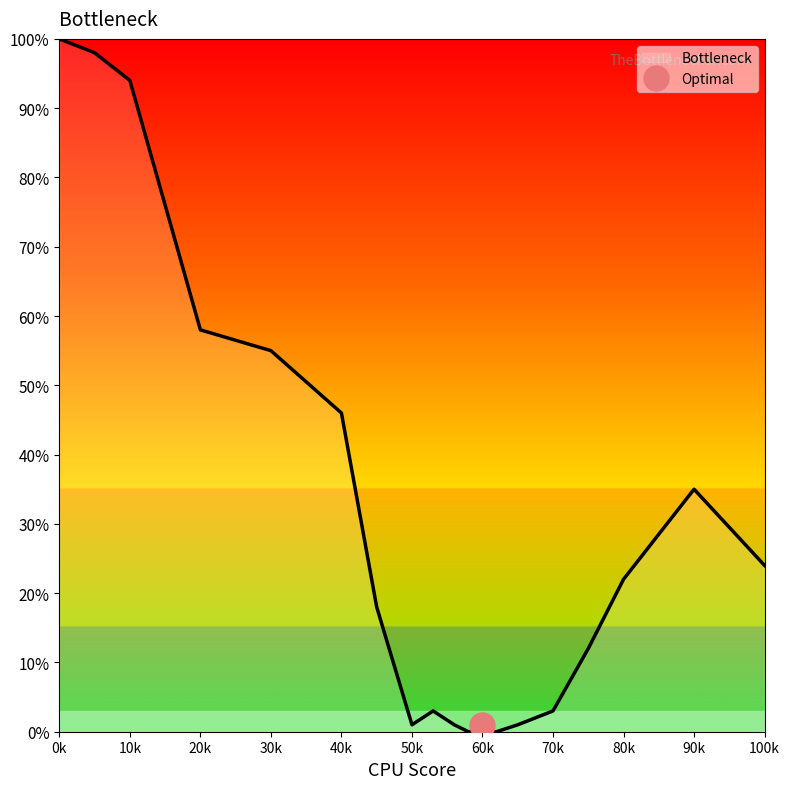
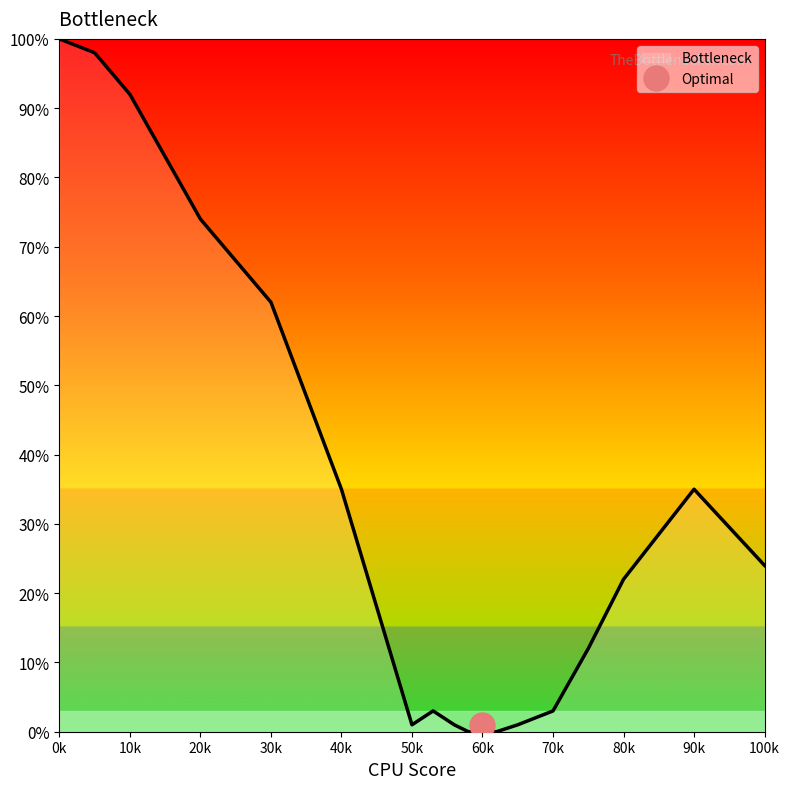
Bottleneck, 10k: 94% -> 92%
Bottleneck, 20k: 58% -> 74%
Bottleneck, 30k: 55% -> 62%
Bottleneck, 40k: 46% -> 35%
